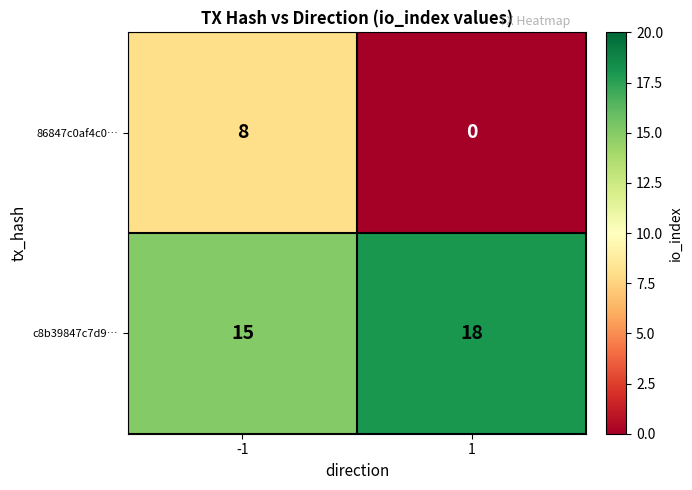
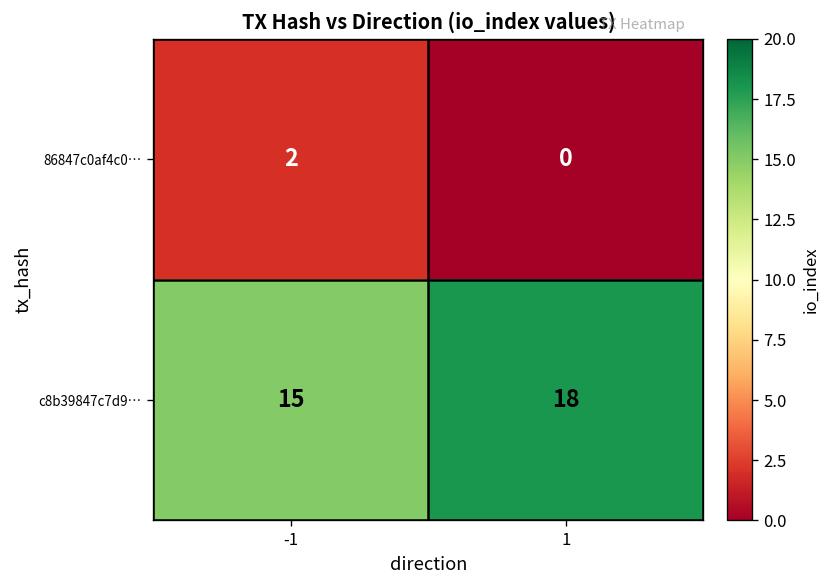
86847c0af4c0…, -1: 8 -> 2
